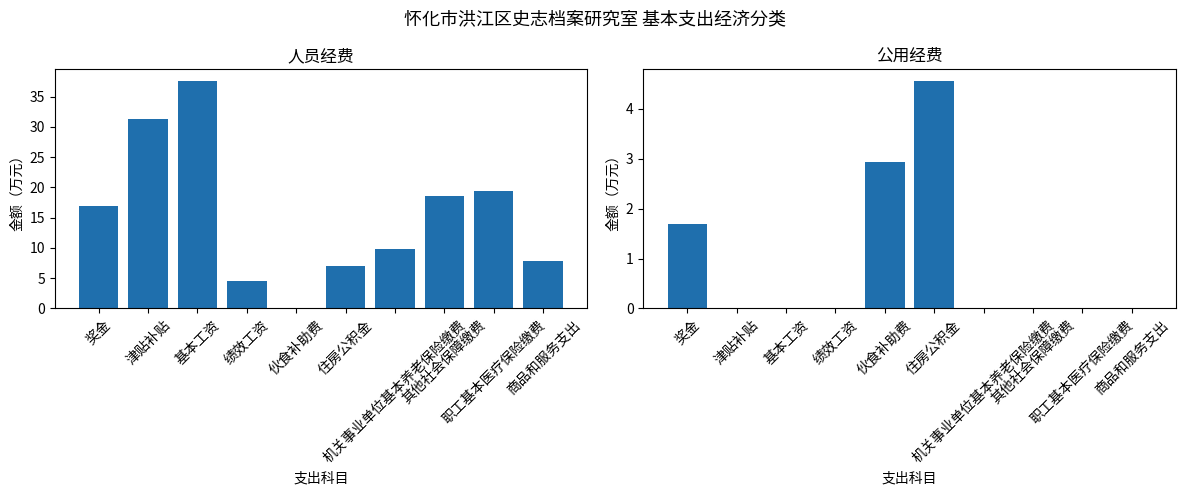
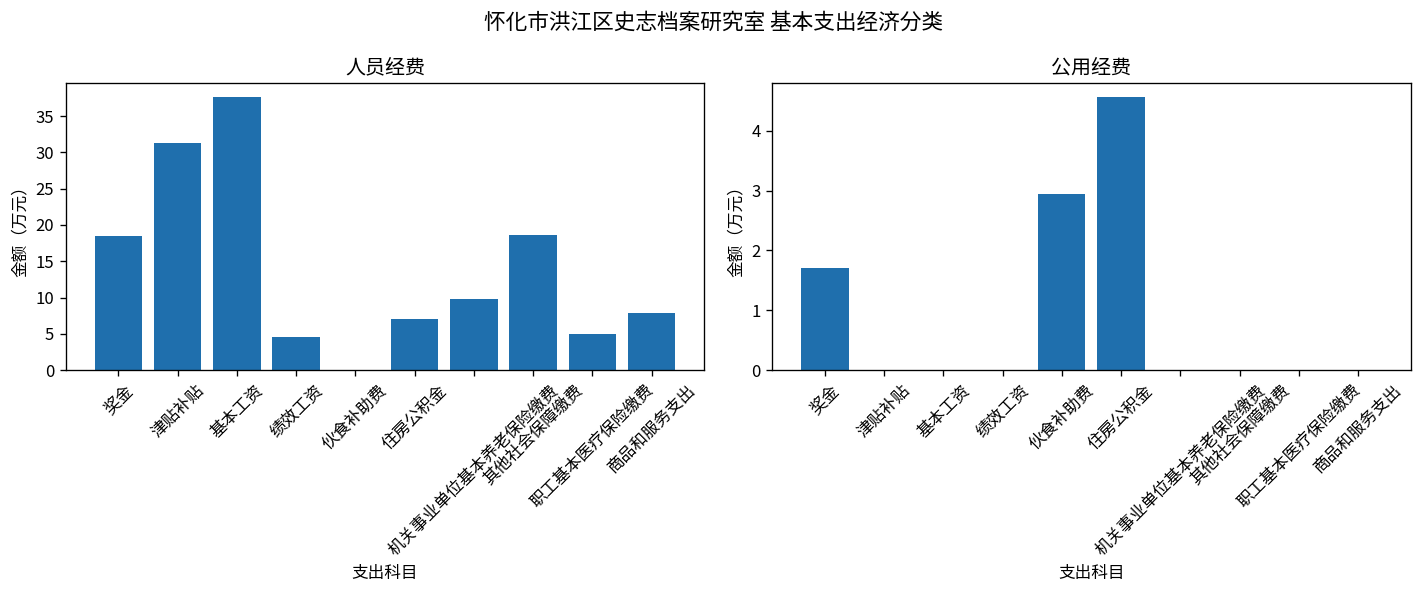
人员经费, 奖金: 17 -> 19
人员经费, 职工基本医疗保险缴费: 19 -> 5
